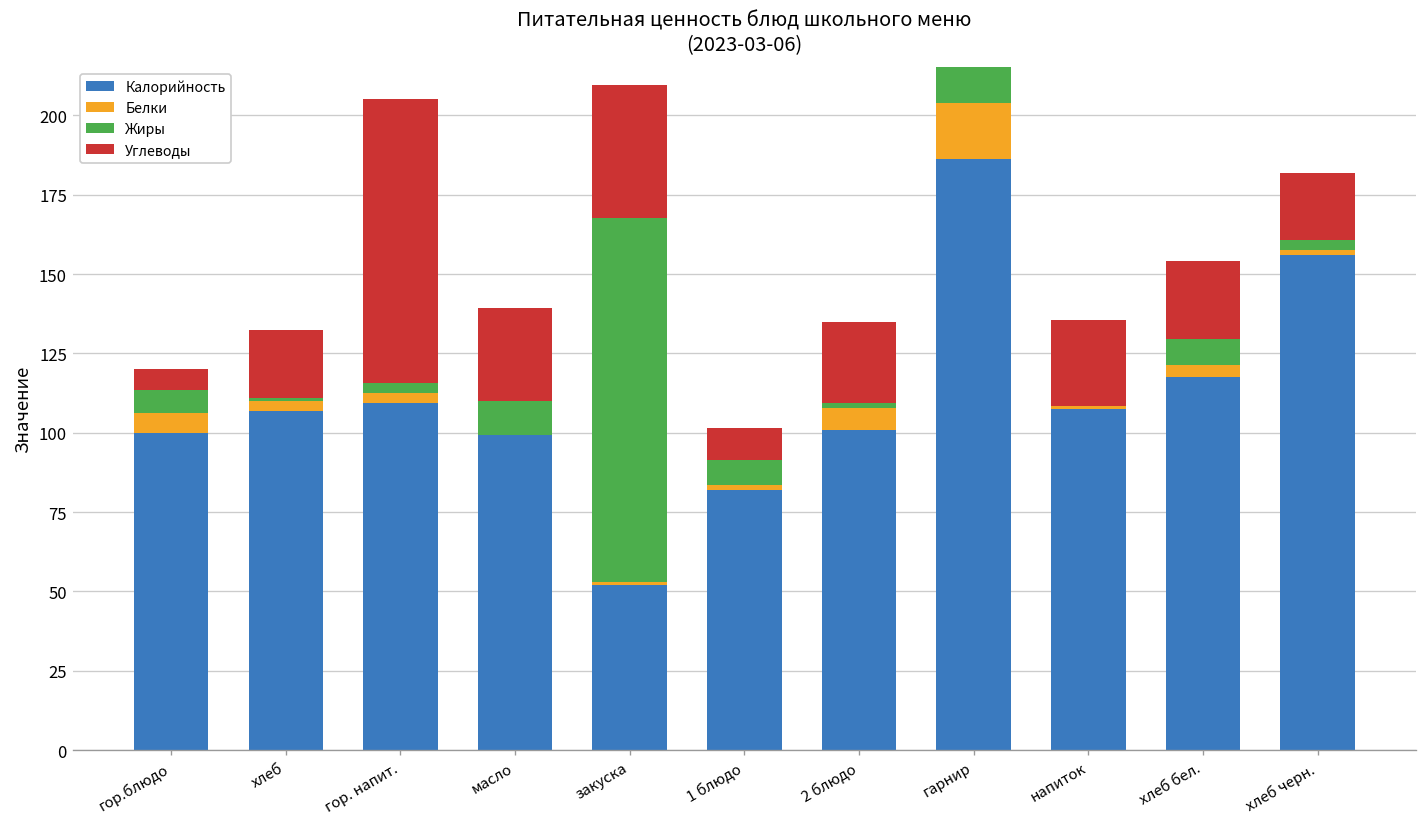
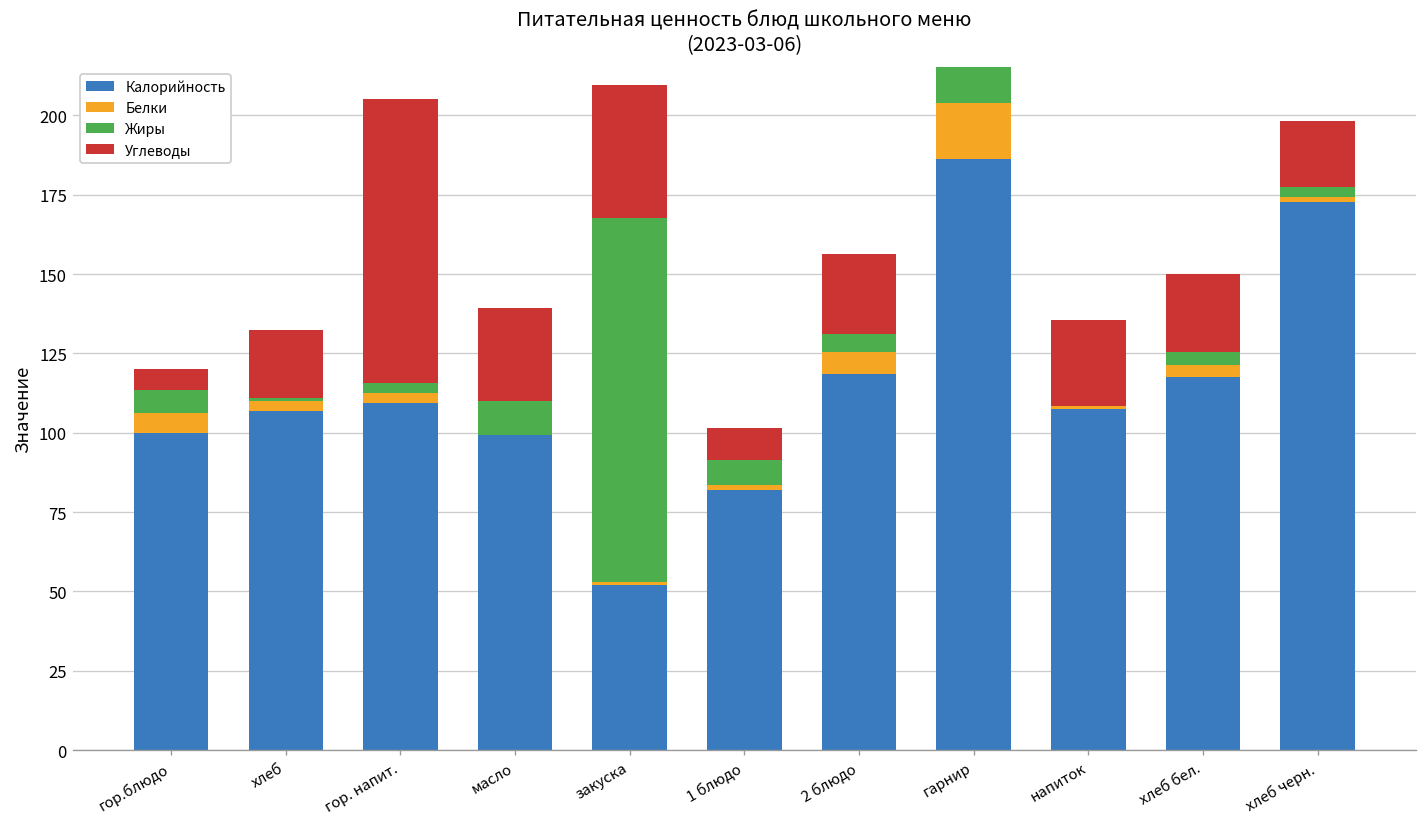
Калорийность, 2 блюдо: 101 -> 119
Жиры, 2 блюдо: 2 -> 5
Жиры, хлеб бел.: 8 -> 4
Калорийность, хлеб черн.: 156 -> 173
